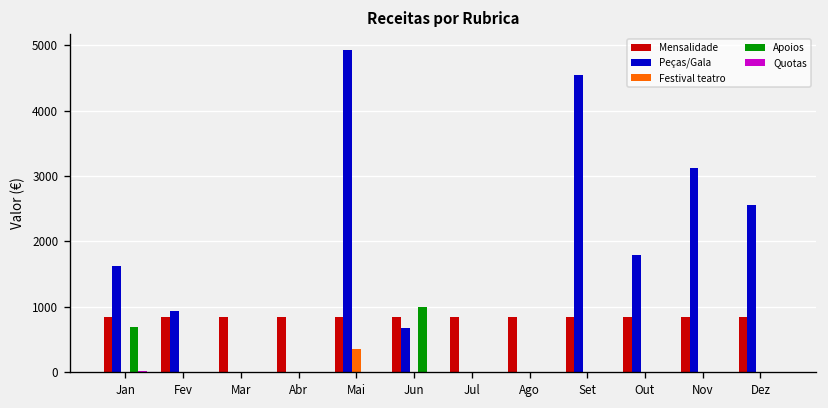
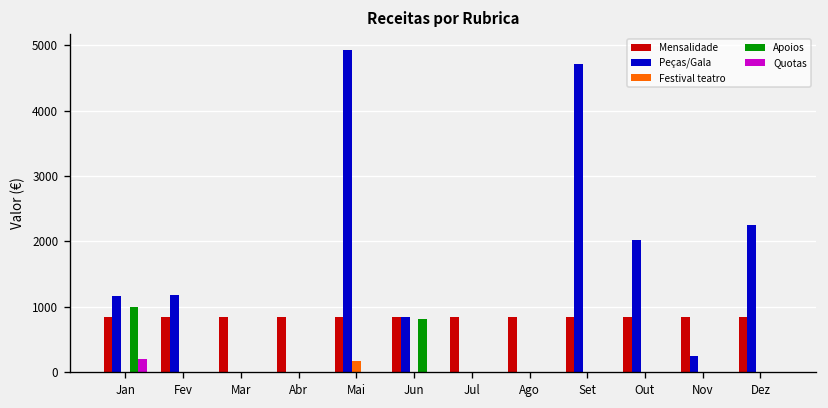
Peças/Gala, Jan: 1600 -> 1200
Apoios, Jan: 700 -> 1000
Quotas, Jan: 0 -> 200
Peças/Gala, Fev: 900 -> 1200
Festival teatro, Mai: 400 -> 200
Peças/Gala, Jun: 700 -> 900
Apoios, Jun: 1000 -> 800
Peças/Gala, Set: 4500 -> 4700
Peças/Gala, Out: 1800 -> 2000
Peças/Gala, Nov: 3100 -> 200
Peças/Gala, Dez: 2600 -> 2300
